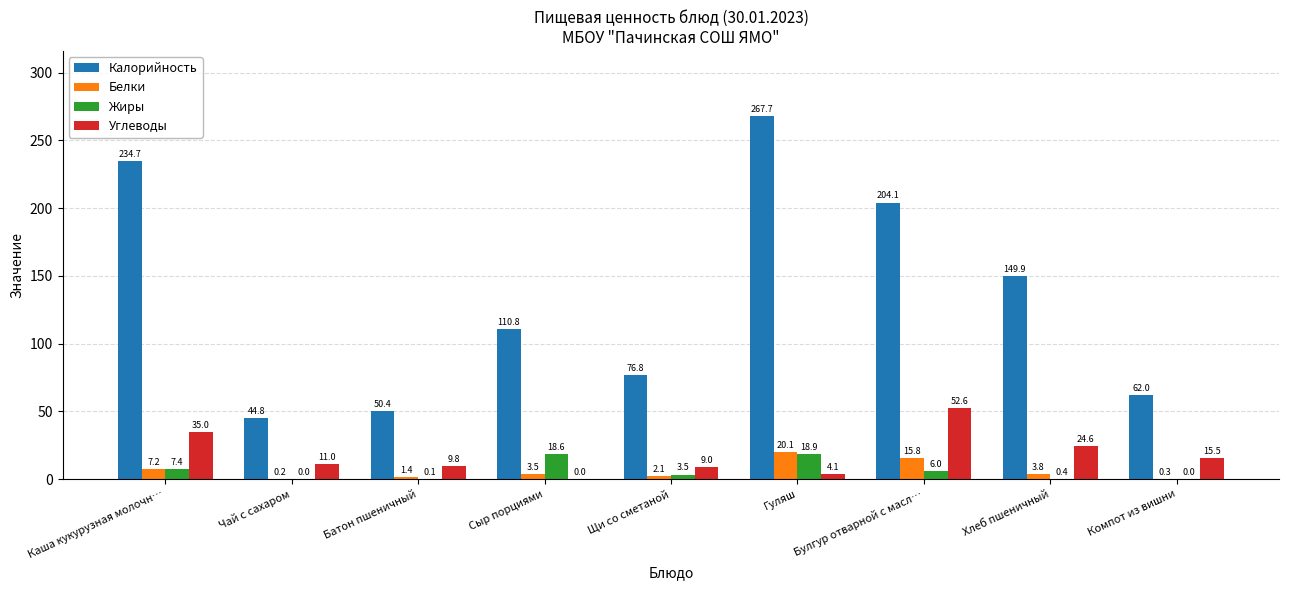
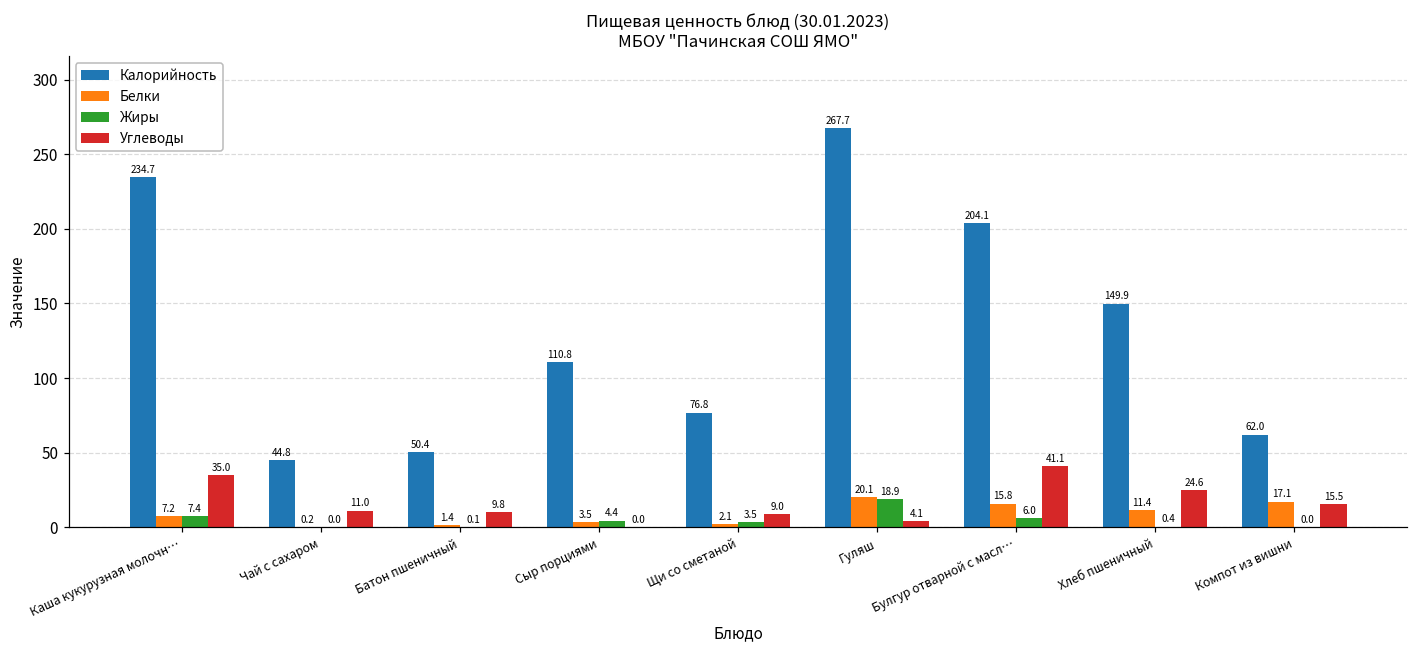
Жиры, Сыр порциями: 18.6 -> 4.4
Углеводы, Булгур отварной с масл…: 52.6 -> 41.1
Белки, Хлеб пшеничный: 3.8 -> 11.4
Белки, Компот из вишни: 0.3 -> 17.1
